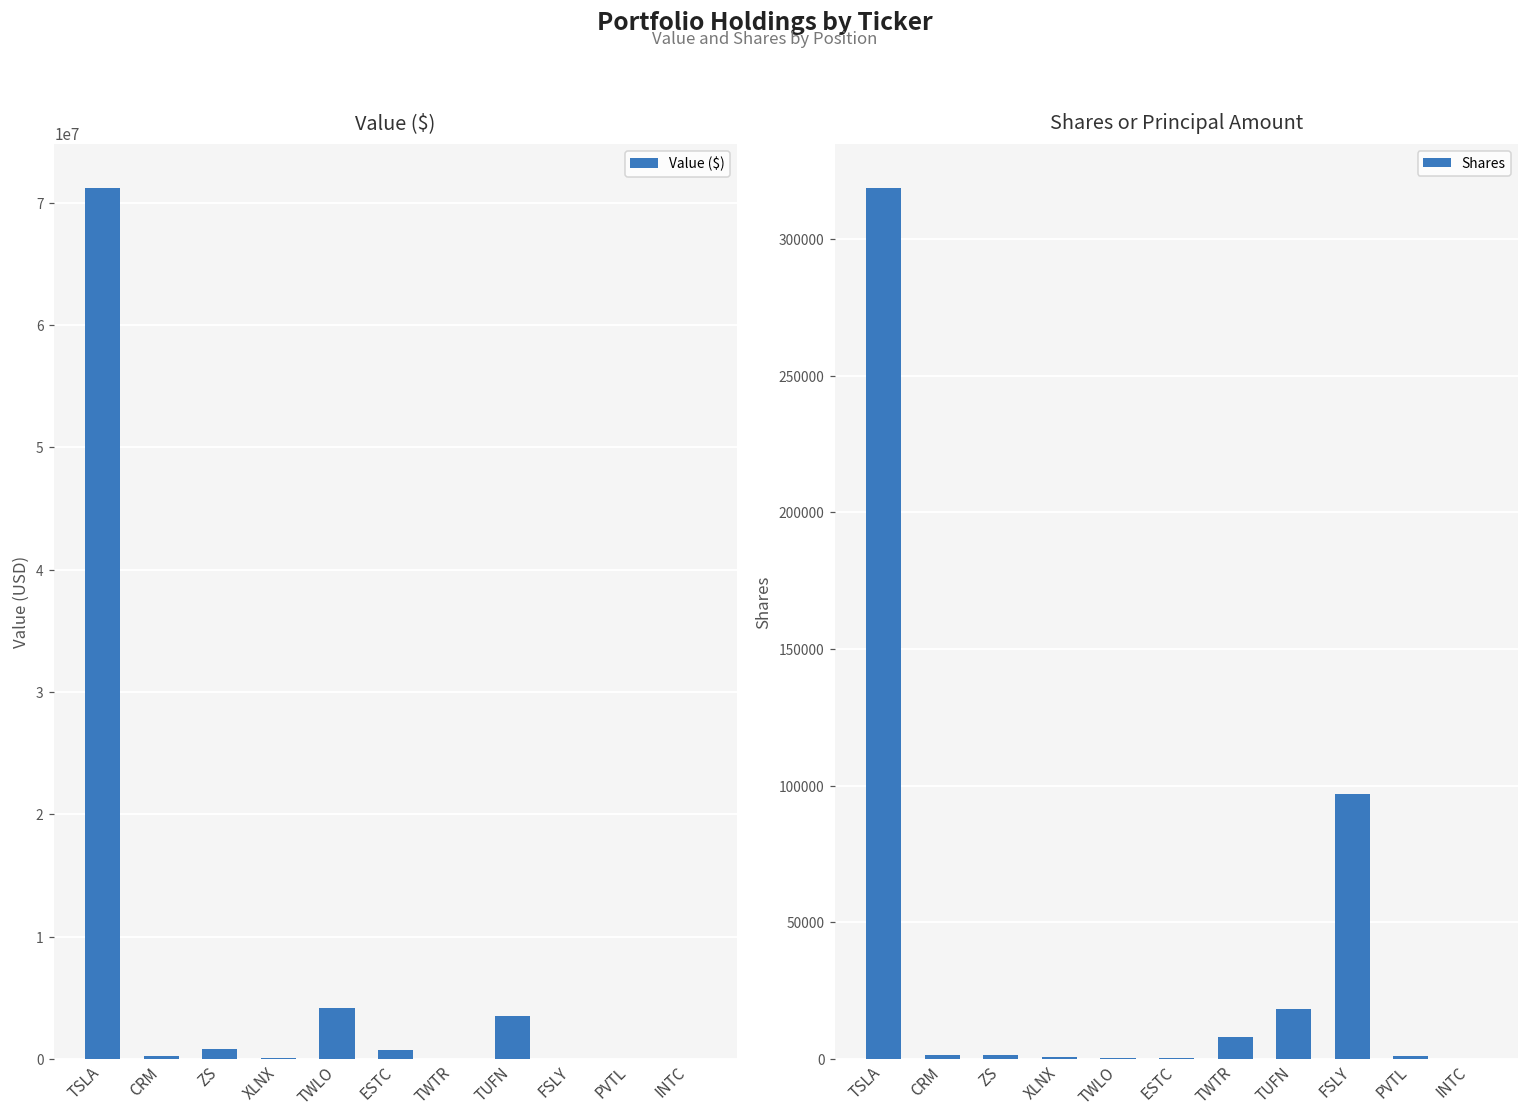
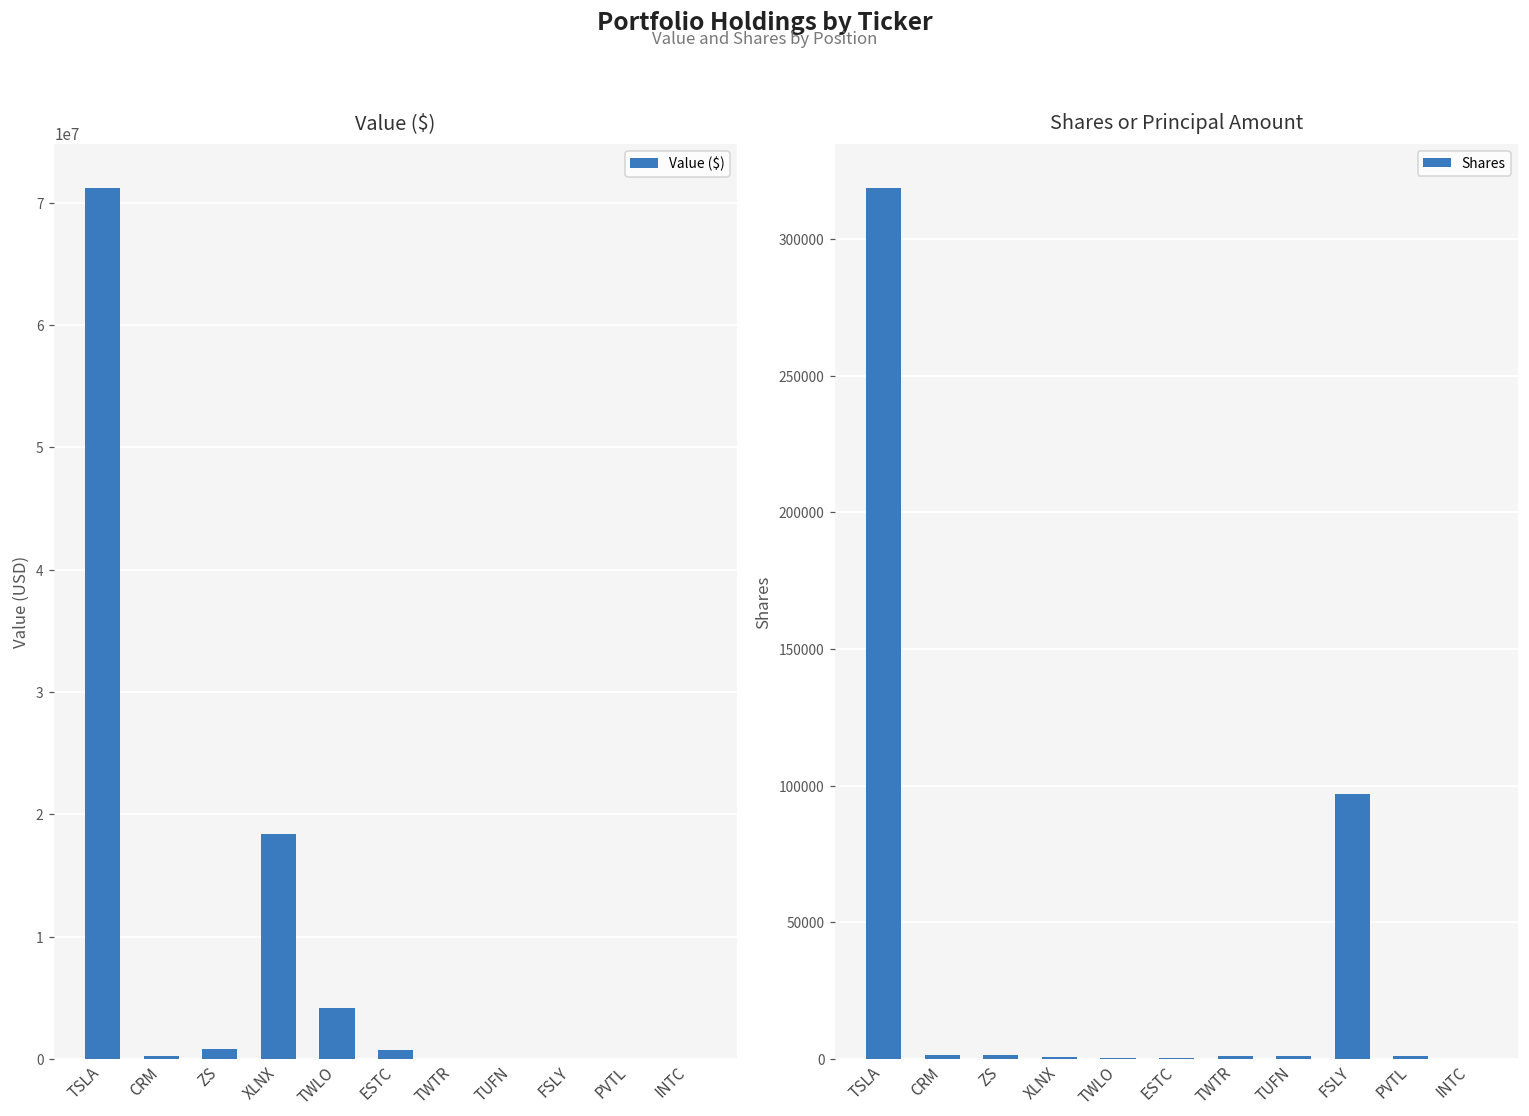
Value ($), XLNX: 100000 -> 18400000
Value ($), TUFN: 3600000 -> 0
Shares or Principal Amount, TWTR: 8000 -> 1000
Shares or Principal Amount, TUFN: 18000 -> 1000
